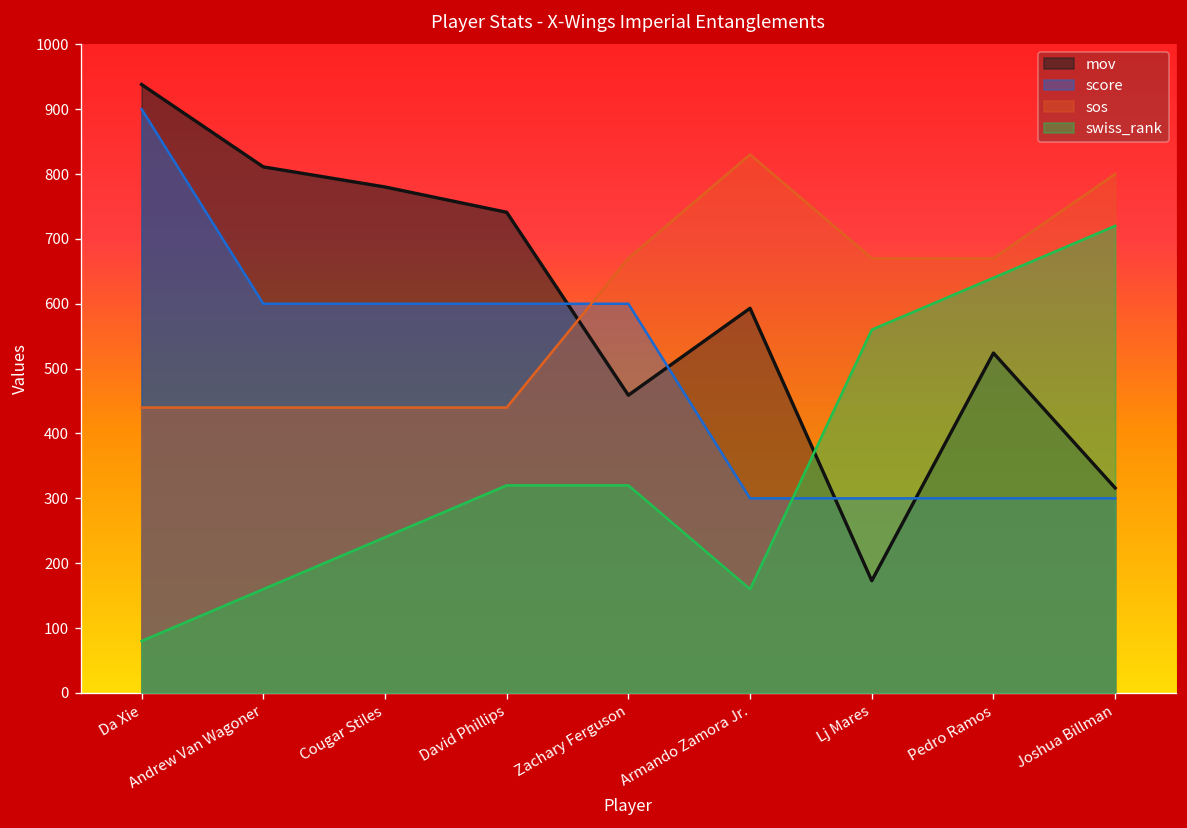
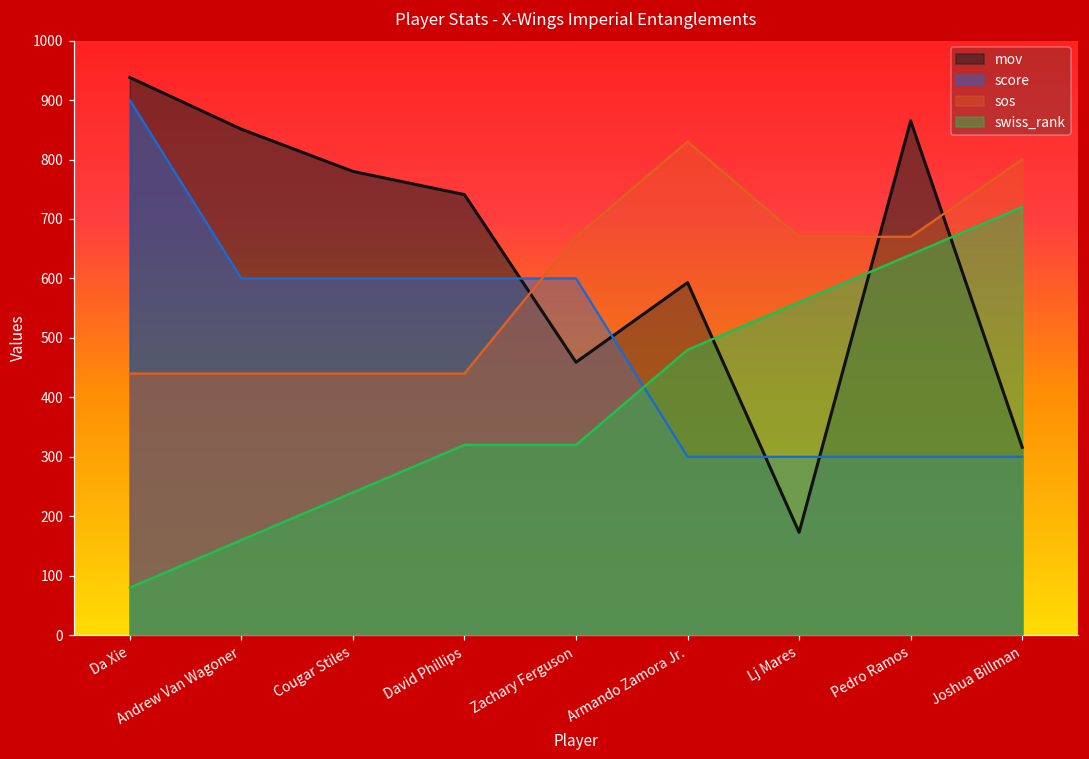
mov, Andrew Van Wagoner: 810 -> 850
swiss_rank, Armando Zamora Jr.: 160 -> 480
mov, Pedro Ramos: 520 -> 870
